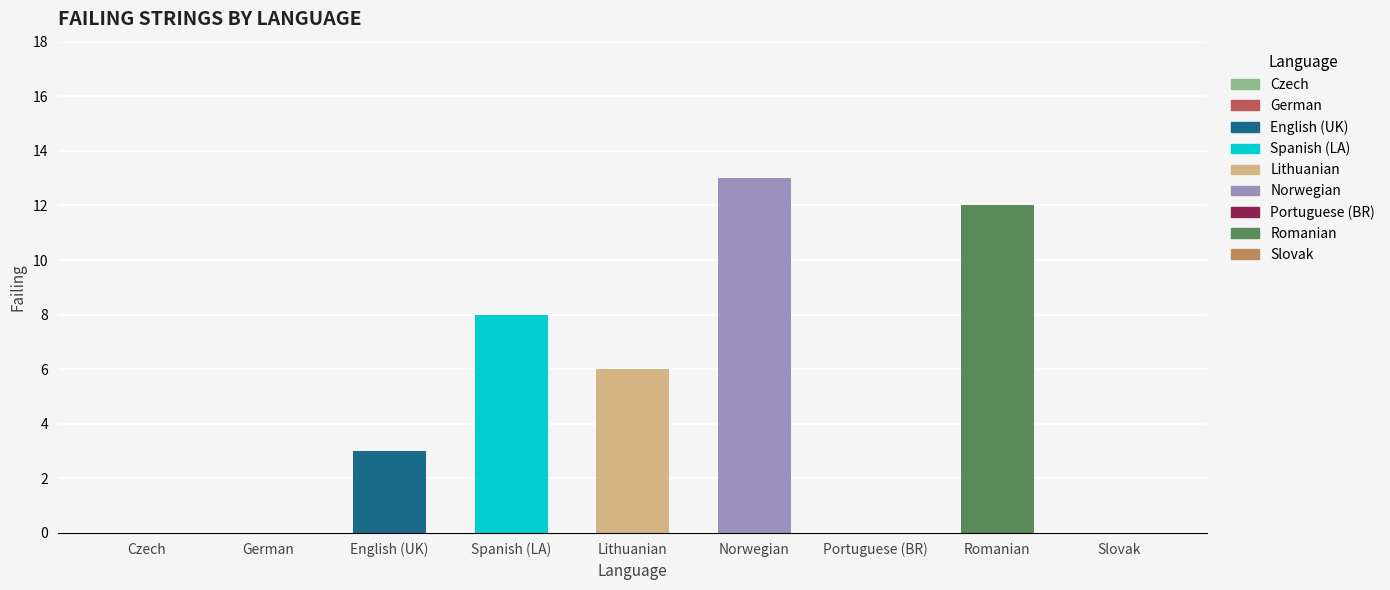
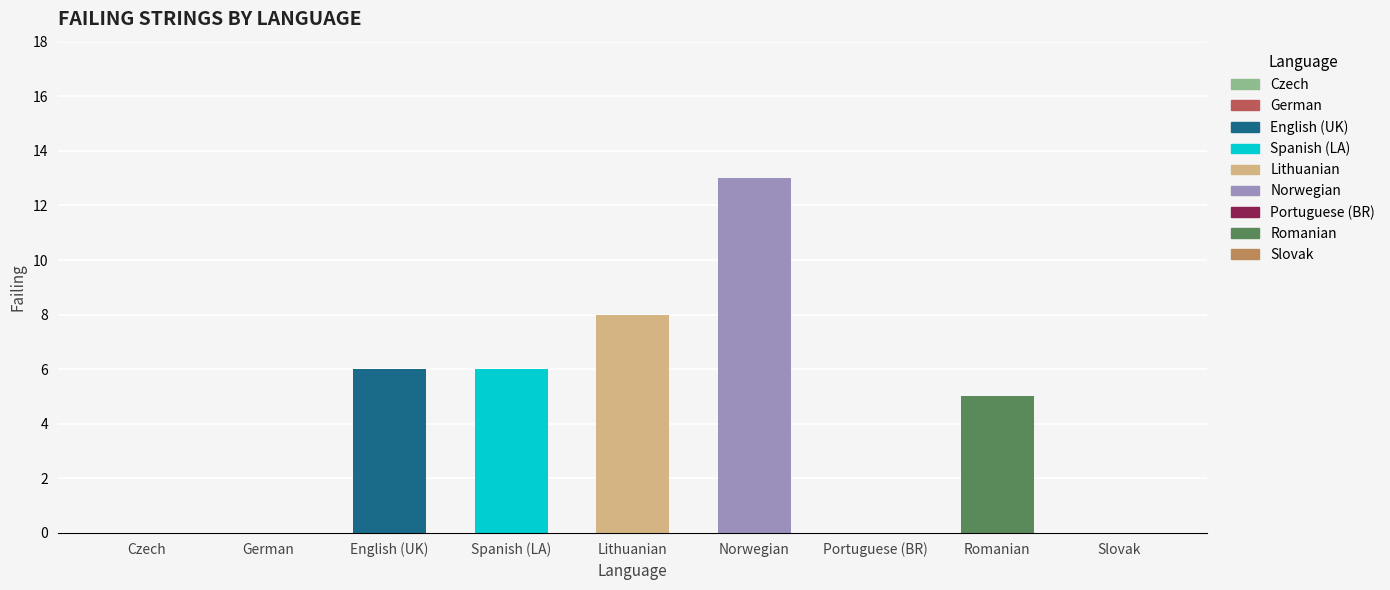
English (UK), English (UK): 3 -> 6
Spanish (LA), Spanish (LA): 8 -> 6
Lithuanian, Lithuanian: 6 -> 8
Romanian, Romanian: 12 -> 5
